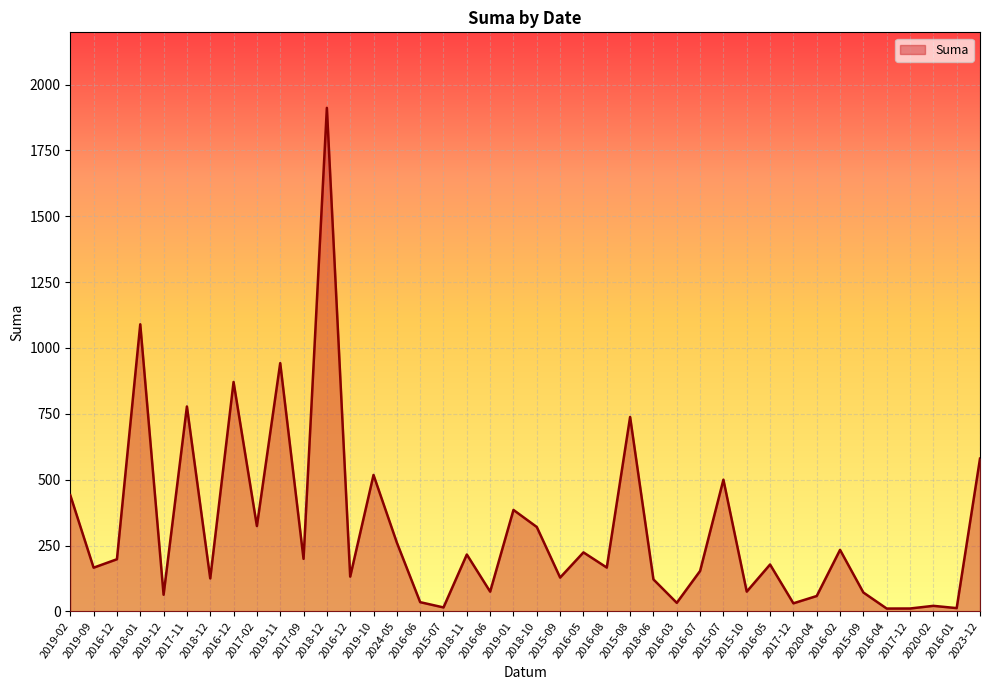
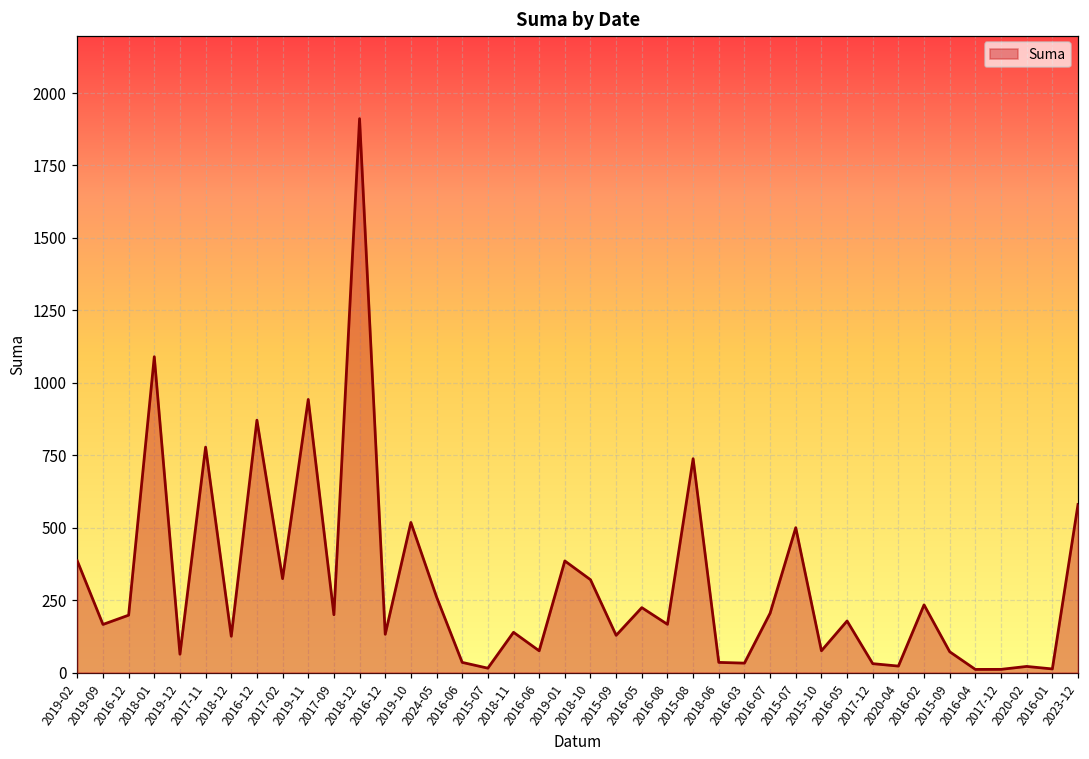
2019-02: 440 -> 390
2018-11: 220 -> 140
2018-06: 120 -> 40
2016-07: 150 -> 200
2020-04: 60 -> 20
